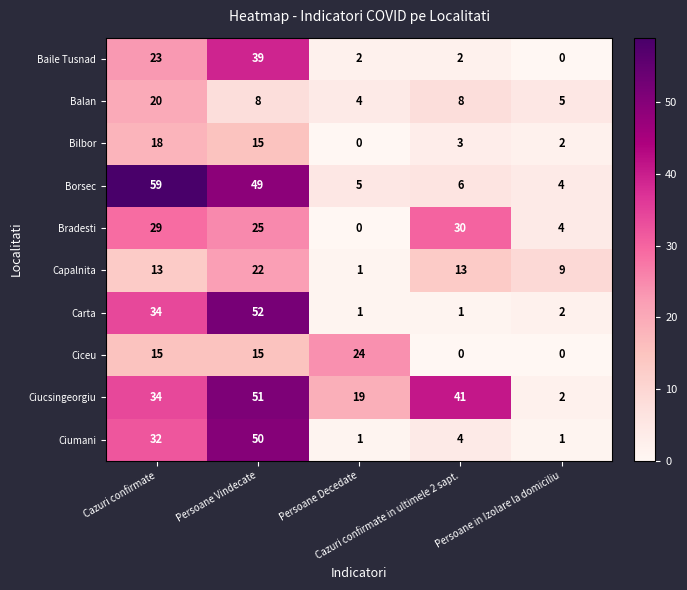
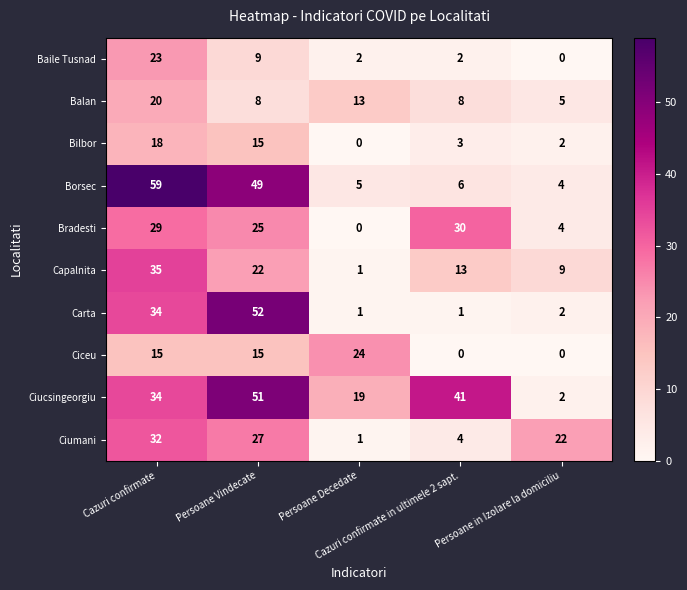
Baile Tusnad, Persoane Vindecate: 39 -> 9
Balan, Persoane Decedate: 4 -> 13
Capalnita, Cazuri confirmate: 13 -> 35
Ciumani, Persoane Vindecate: 50 -> 27
Ciumani, Persoane in Izolare la domiciliu: 1 -> 22
